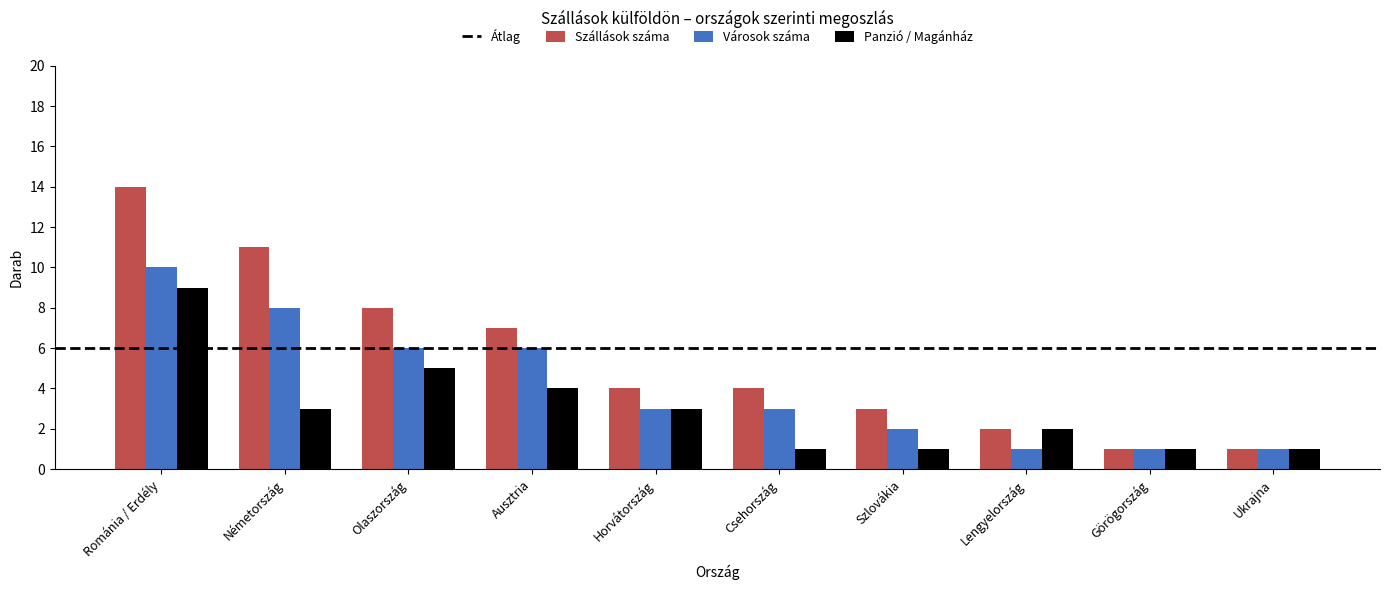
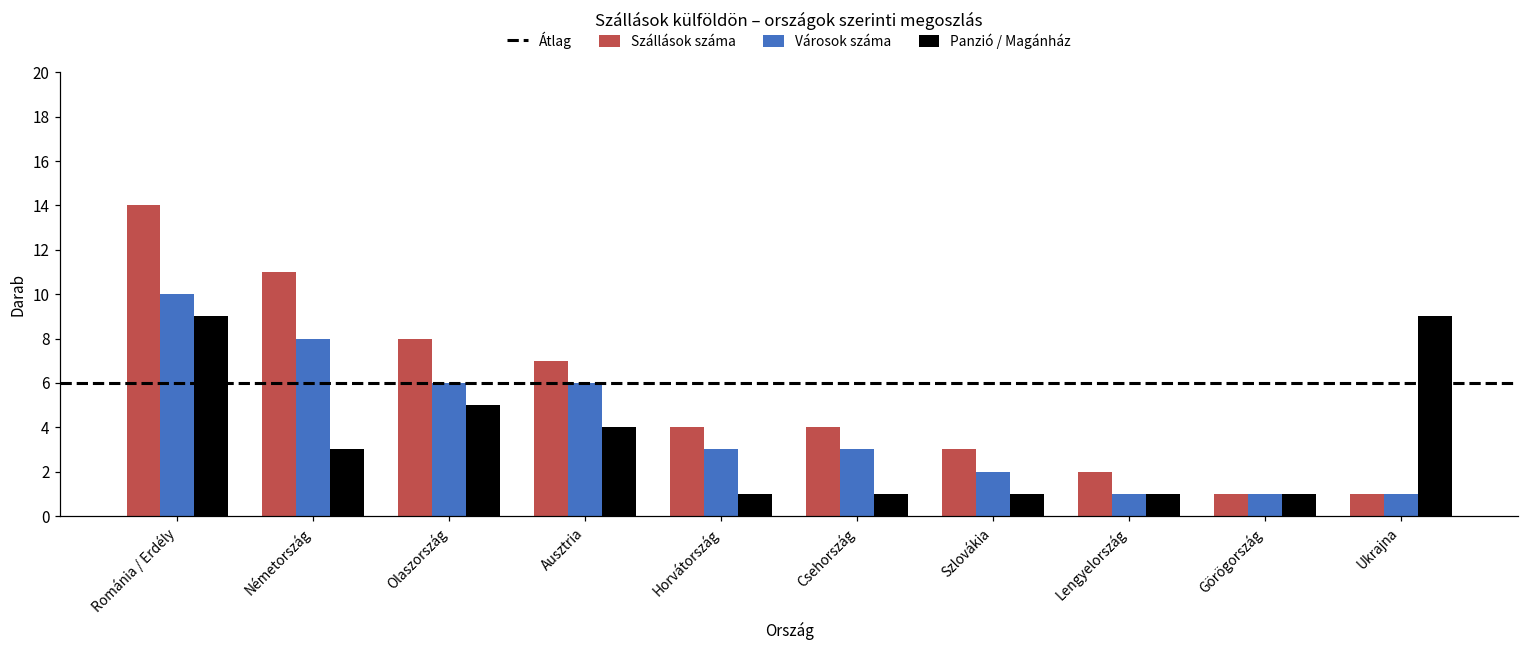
Panzió / Magánház, Horvátország: 3 -> 1
Panzió / Magánház, Lengyelország: 2 -> 1
Panzió / Magánház, Ukrajna: 1 -> 9
